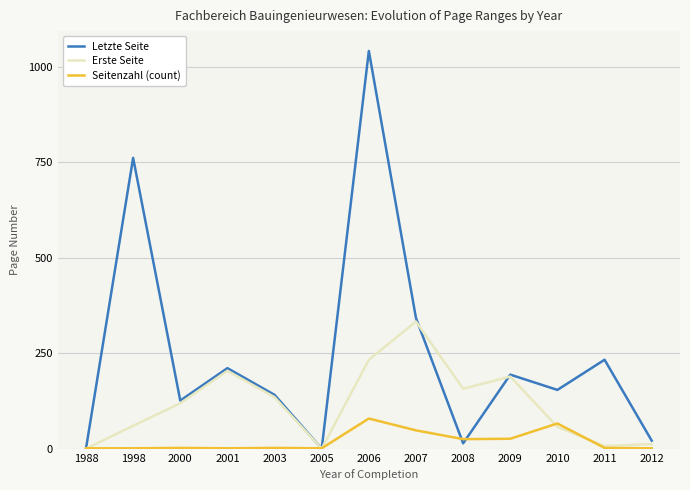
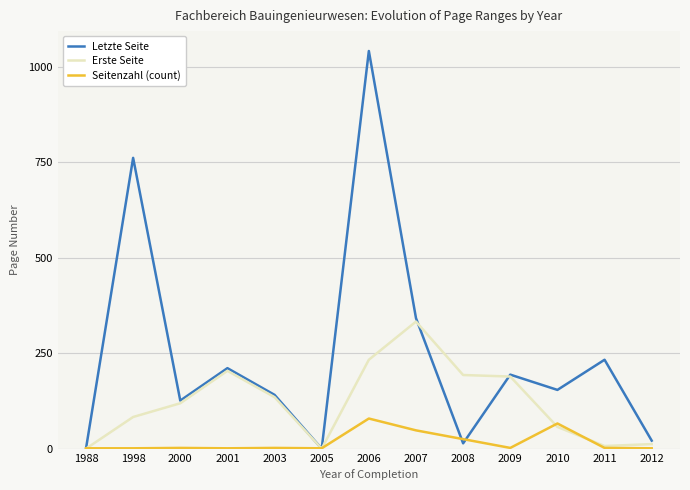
Erste Seite, 1998: 60 -> 80
Erste Seite, 2008: 160 -> 190
Seitenzahl (count), 2009: 30 -> 0
